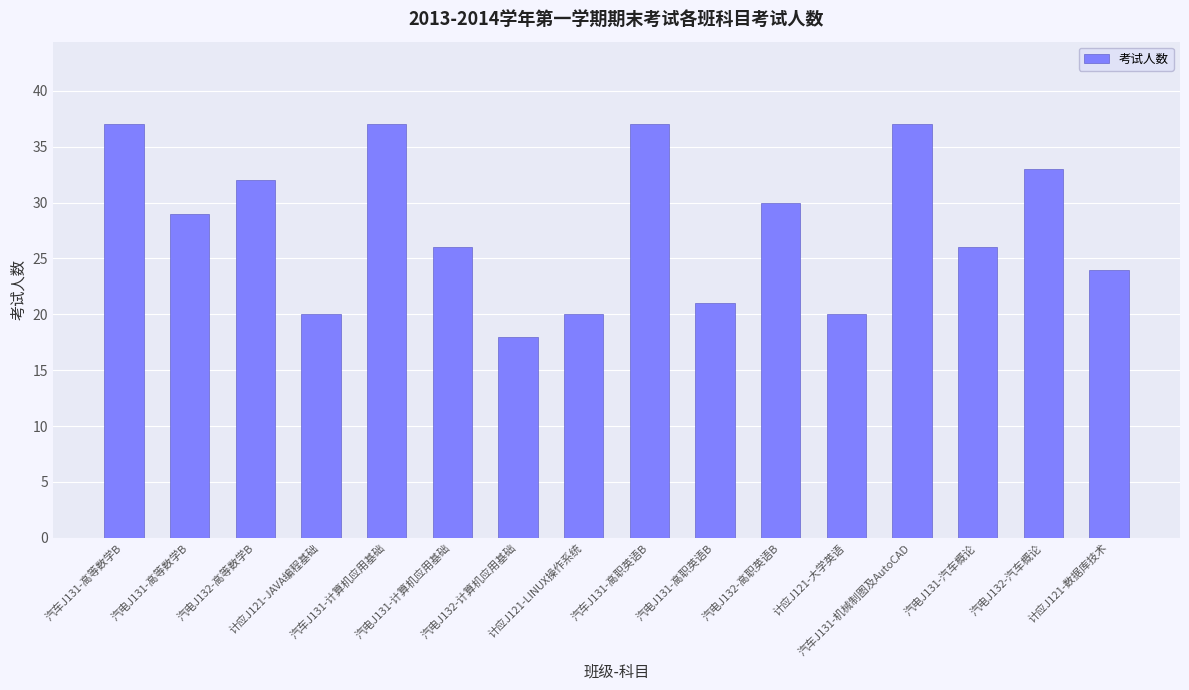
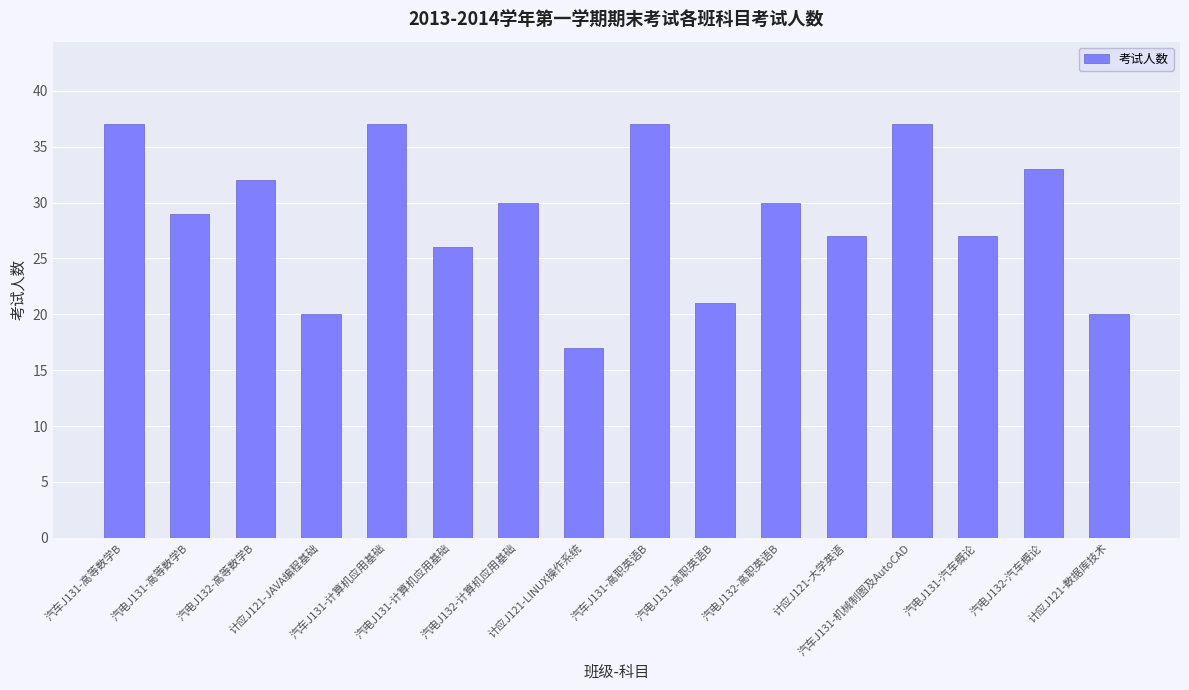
汽电J132-计算机应用基础: 18 -> 30
计应J121-LINUX操作系统: 20 -> 17
计应J121-大学英语: 20 -> 27
汽电J131-汽车概论: 26 -> 27
计应J121-数据库技术: 24 -> 20
